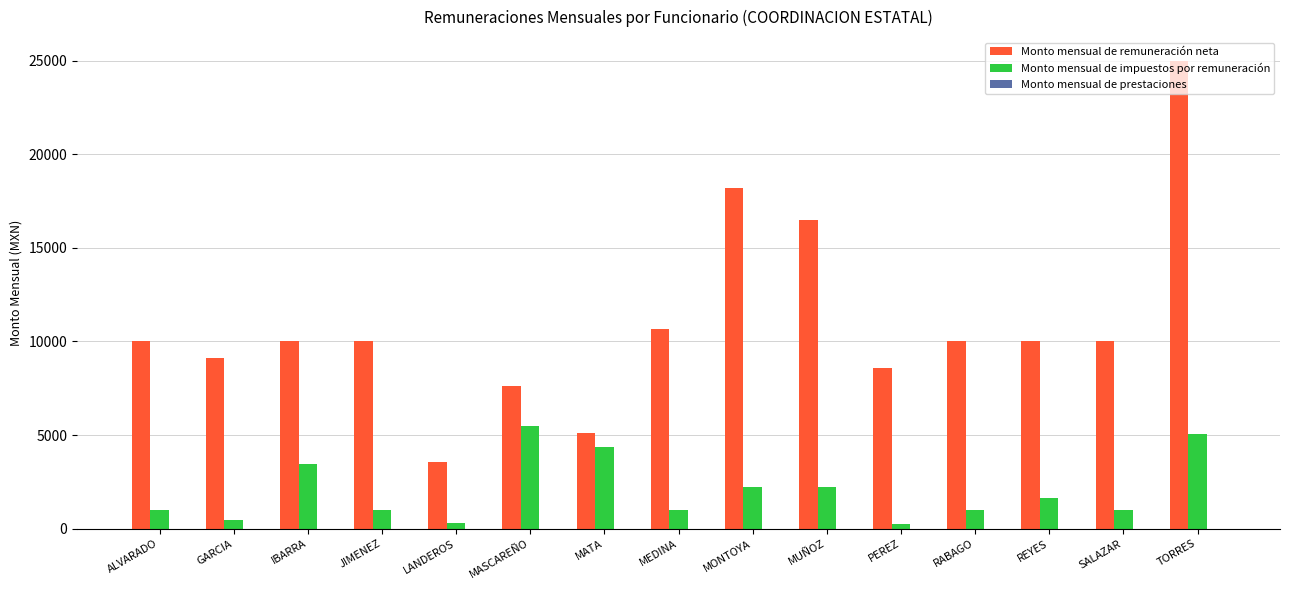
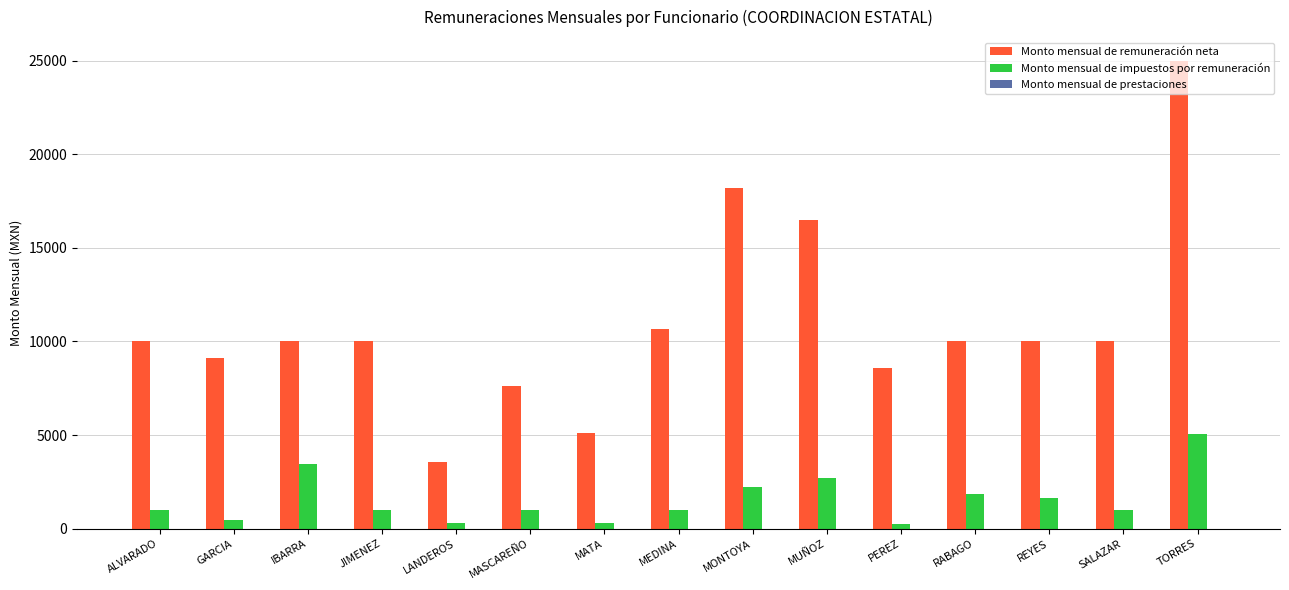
Monto mensual de impuestos por remuneración, MASCAREÑO: 5500 -> 1000
Monto mensual de impuestos por remuneración, MATA: 4300 -> 300
Monto mensual de impuestos por remuneración, MUÑOZ: 2200 -> 2700
Monto mensual de impuestos por remuneración, RABAGO: 1000 -> 1800
